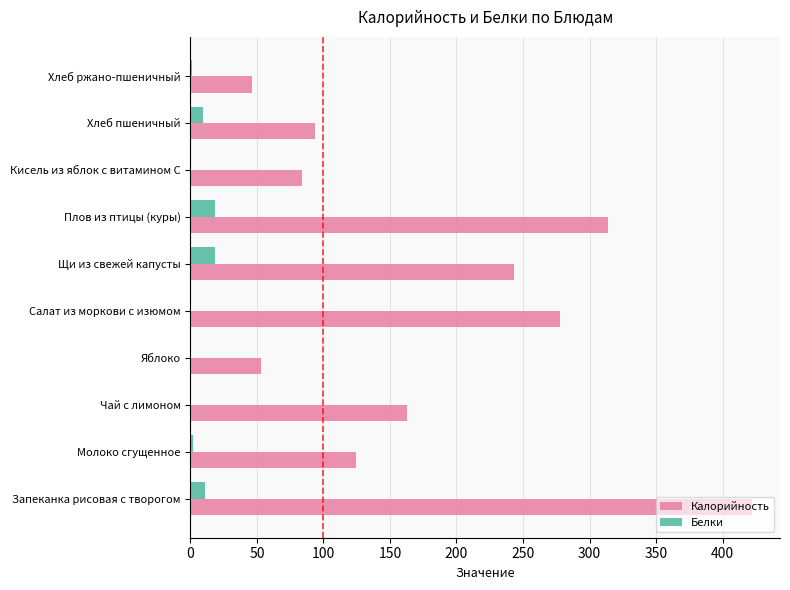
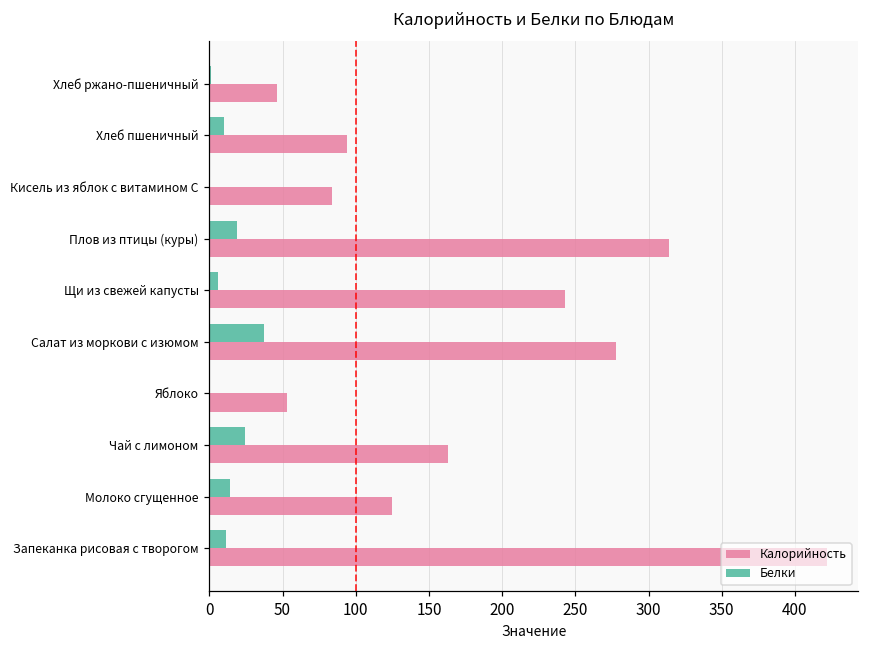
Белки, Щи из свежей капусты: 18 -> 6
Белки, Салат из моркови с изюмом: 1 -> 37
Белки, Чай с лимоном: 0 -> 24
Белки, Молоко сгущенное: 2 -> 14
